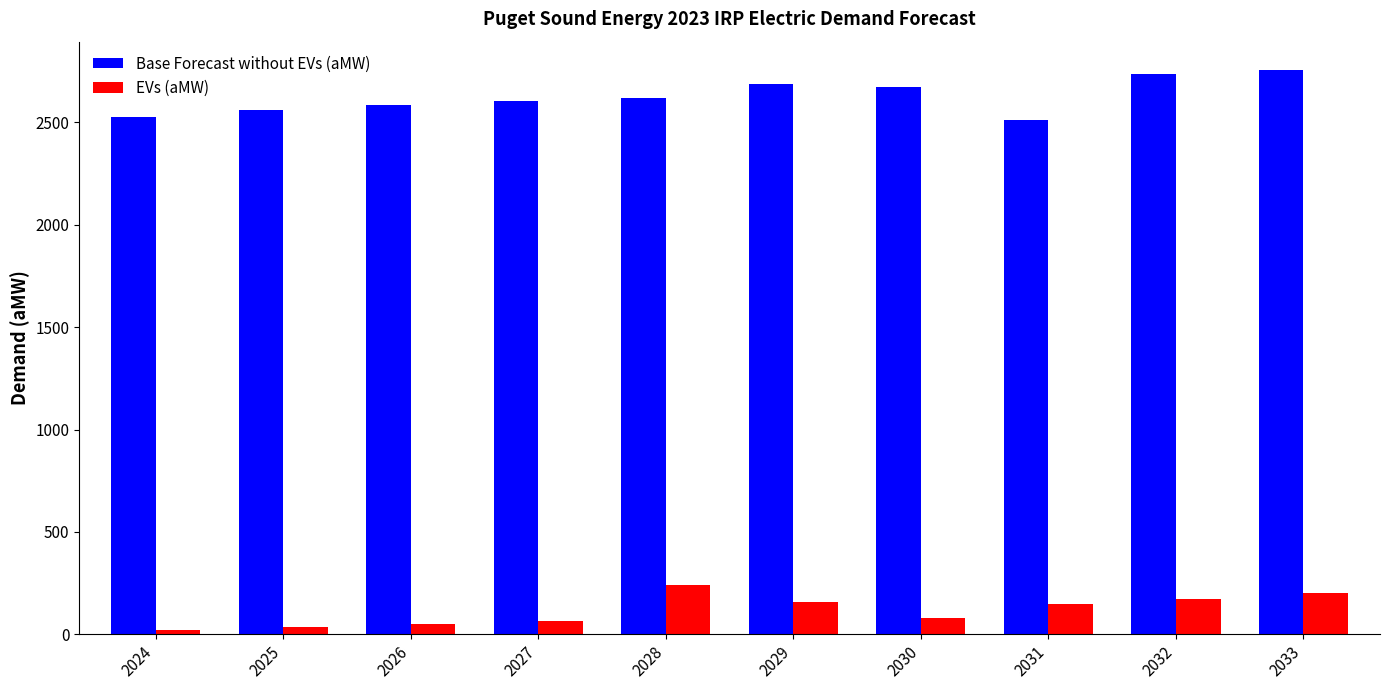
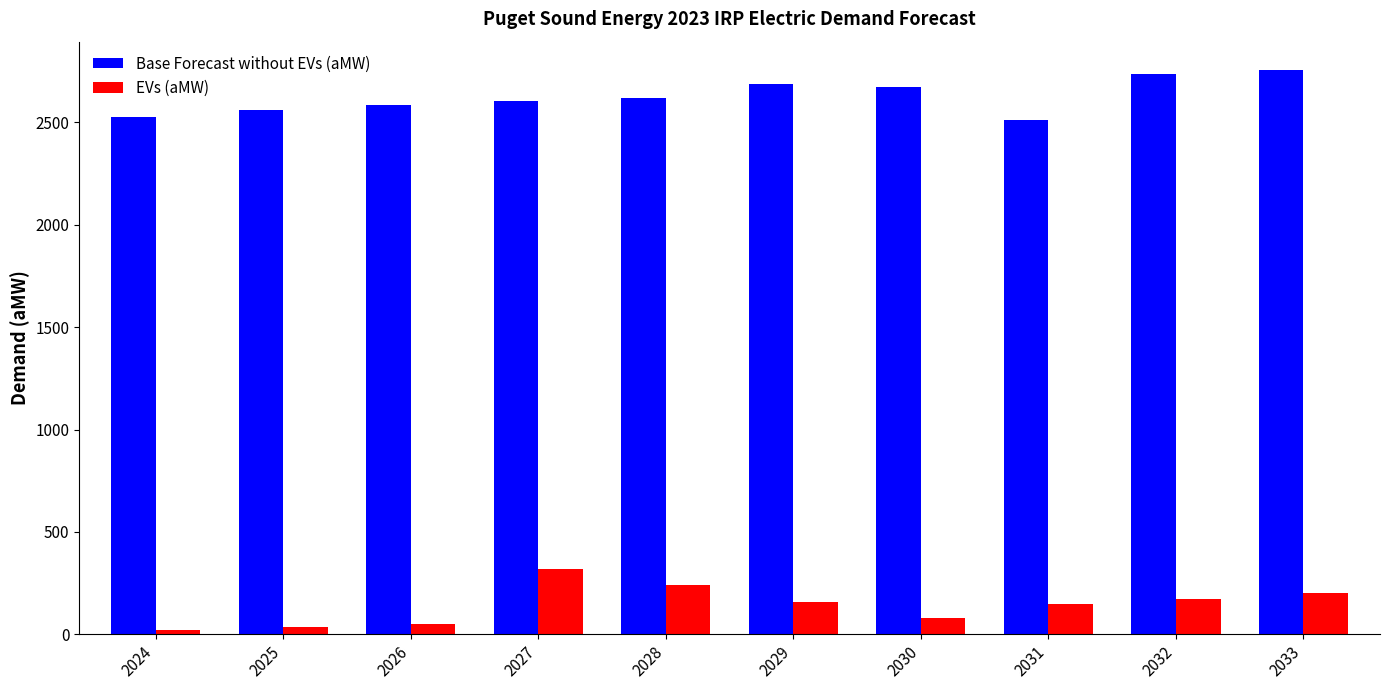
EVs (aMW), 2027: 60 -> 320
